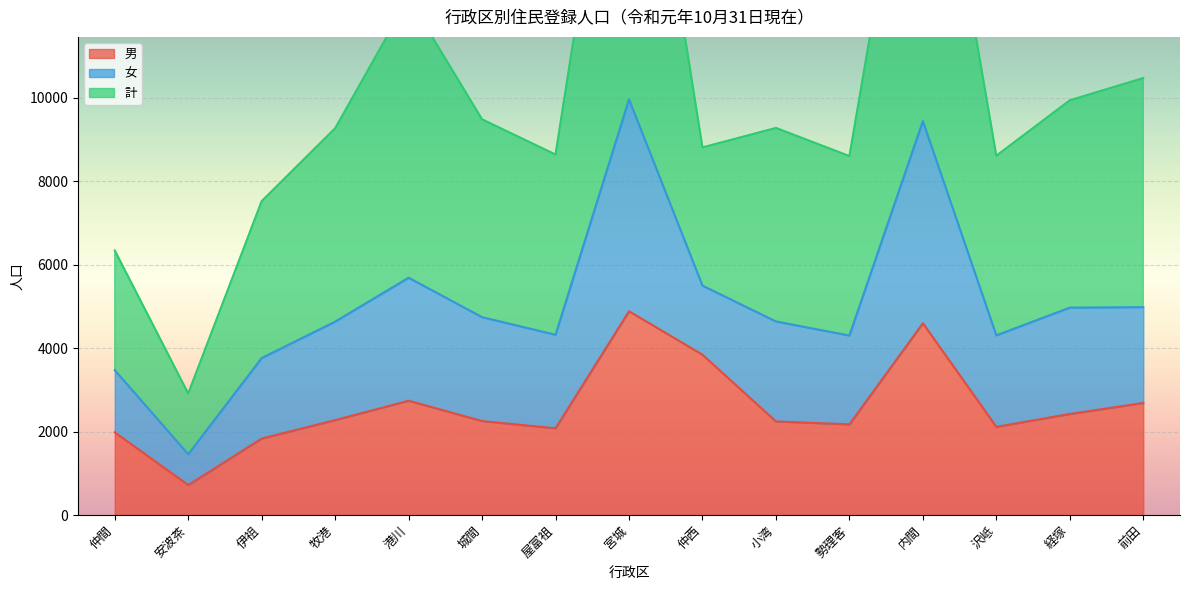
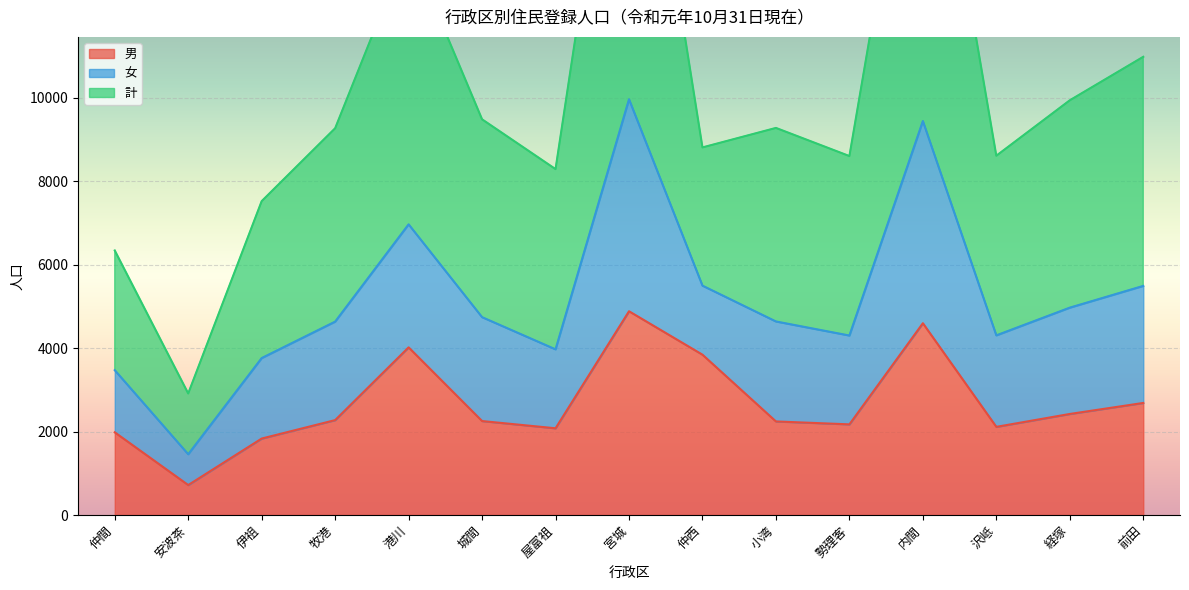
男, 港川: 2700 -> 4000
女, 屋富祖: 2200 -> 1900
女, 前田: 2300 -> 2800
